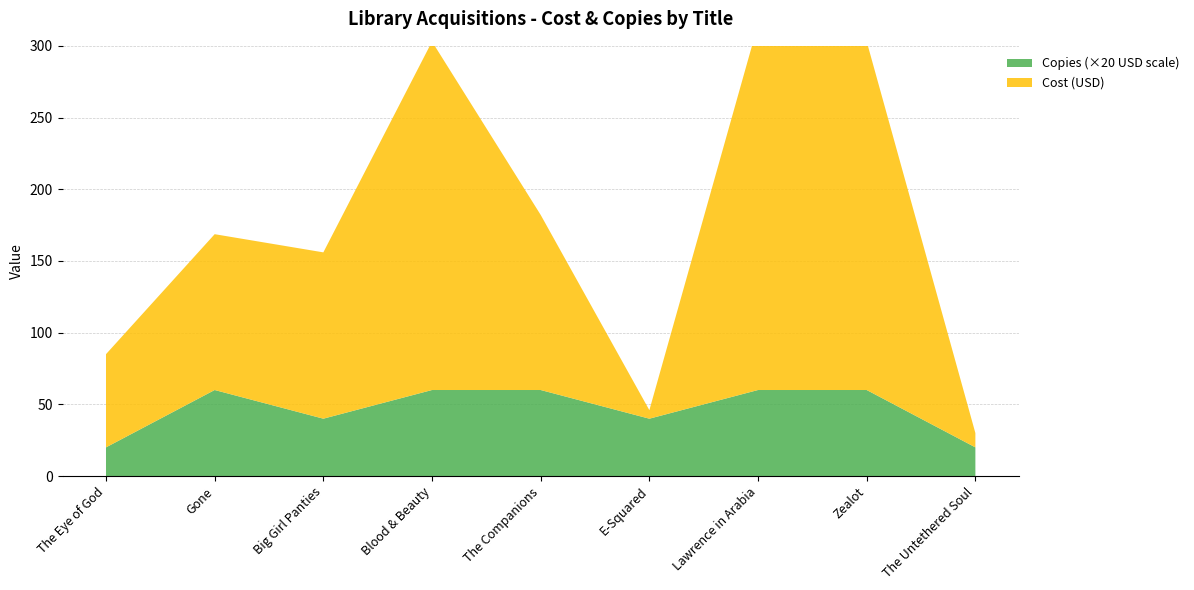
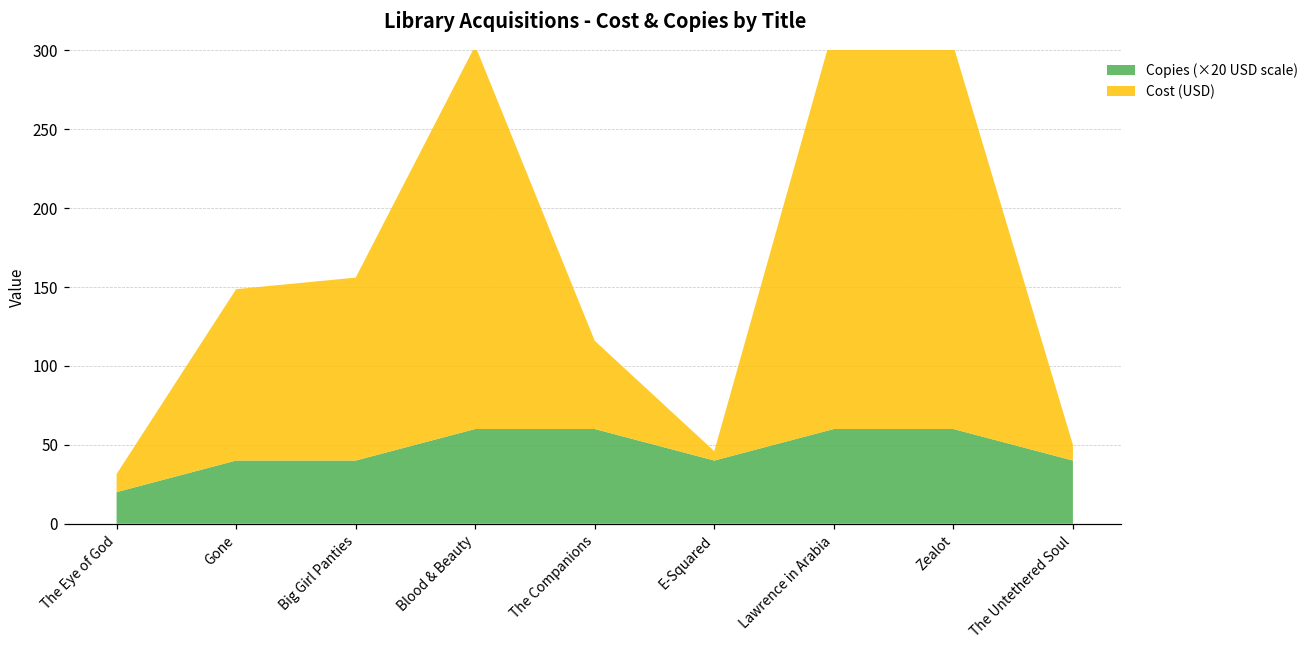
Cost (USD), The Eye of God: 65 -> 11
Copies (×20 USD scale), Gone: 60 -> 40
Cost (USD), The Companions: 122 -> 56
Copies (×20 USD scale), The Untethered Soul: 20 -> 40
